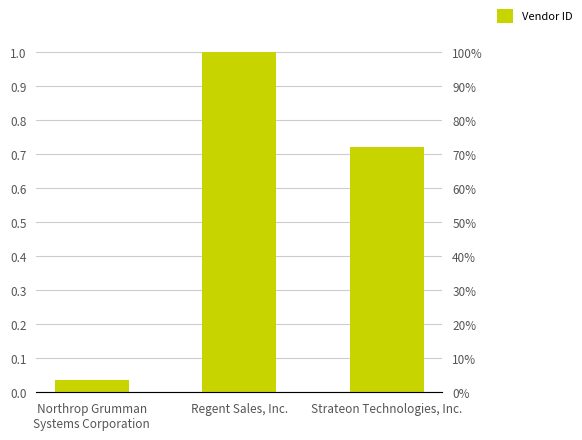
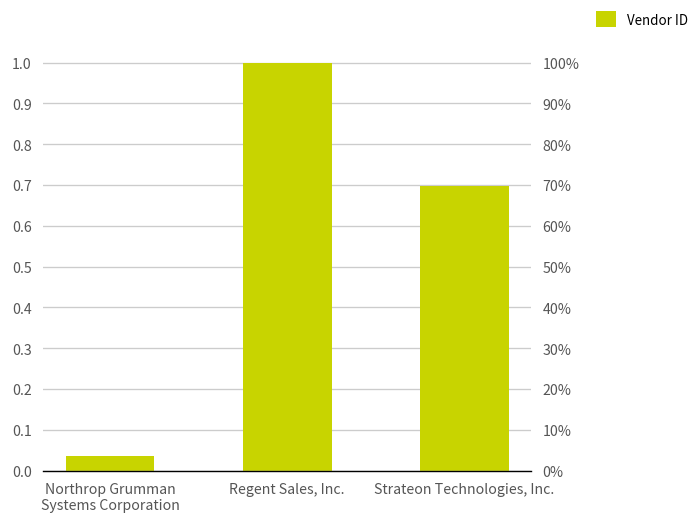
Strateon Technologies, Inc.: 0.72 -> 0.70
